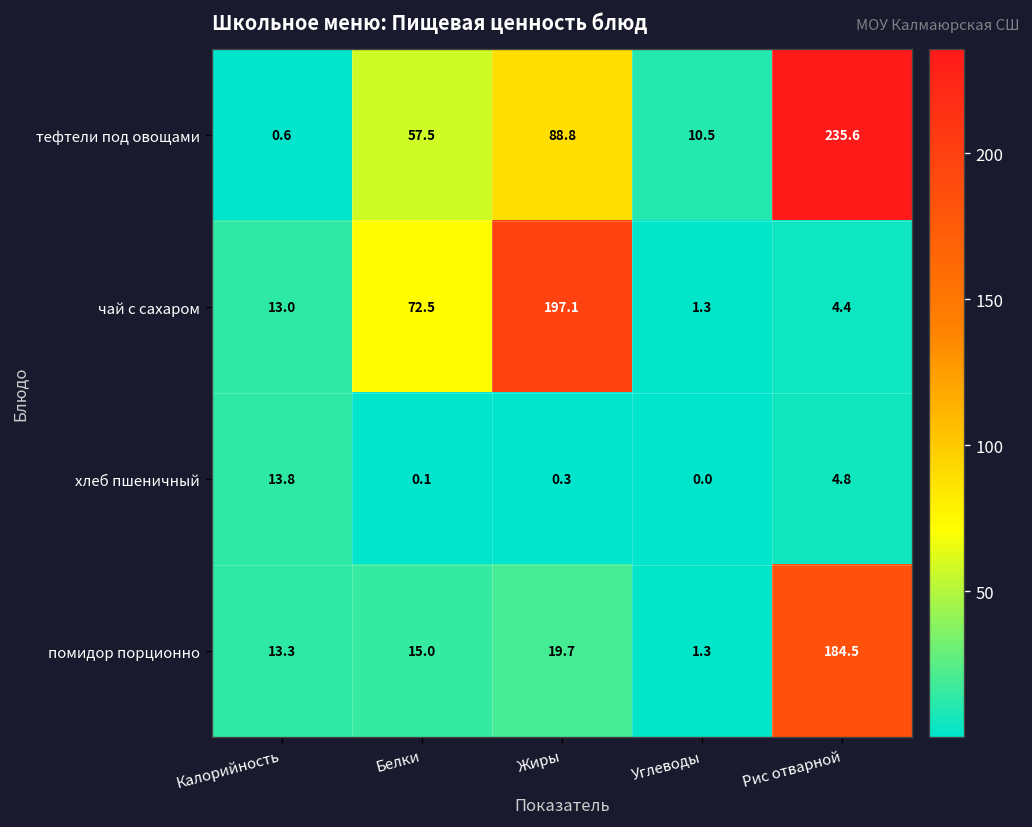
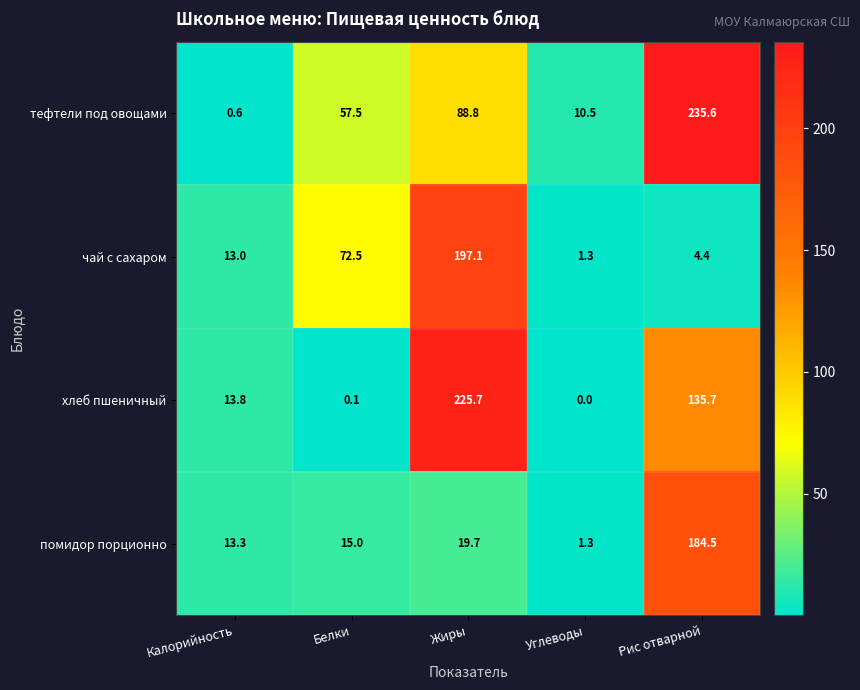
хлеб пшеничный, Жиры: 0.3 -> 225.7
хлеб пшеничный, Рис отварной: 4.8 -> 135.7
